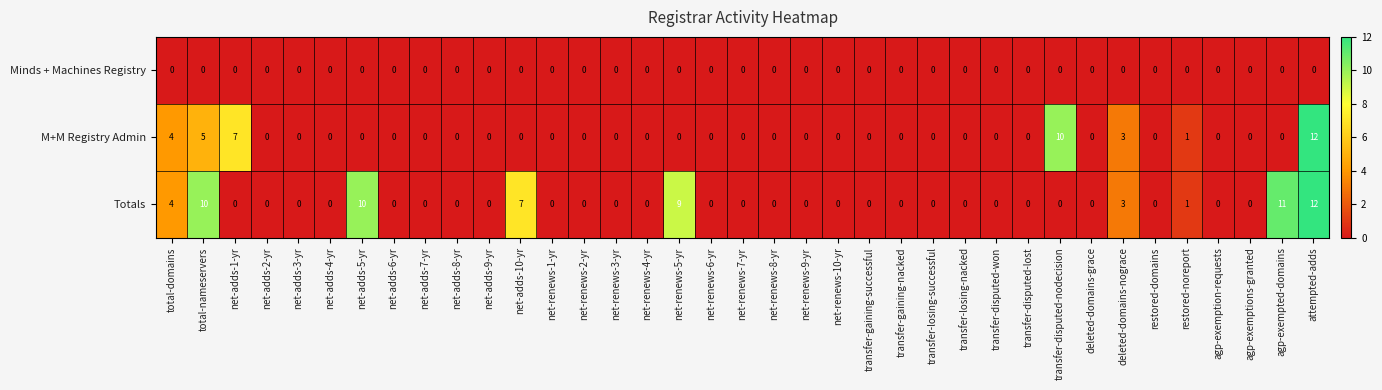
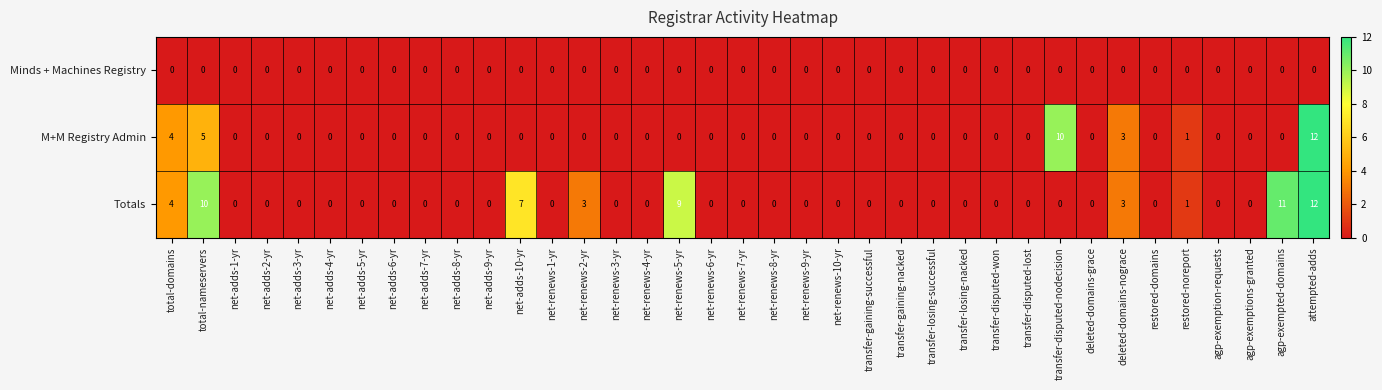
M+M Registry Admin, net-adds-1-yr: 7 -> 0
Totals, net-adds-5-yr: 10 -> 0
Totals, net-renews-2-yr: 0 -> 3
